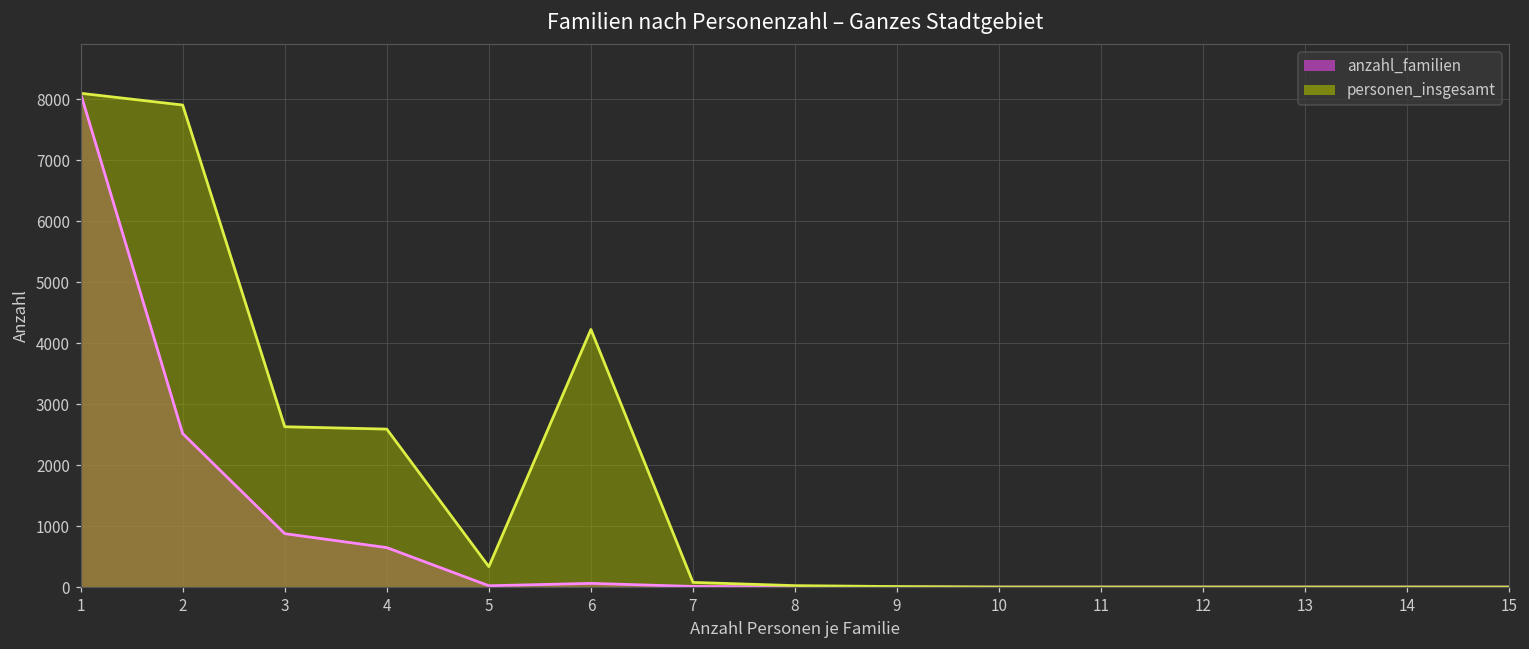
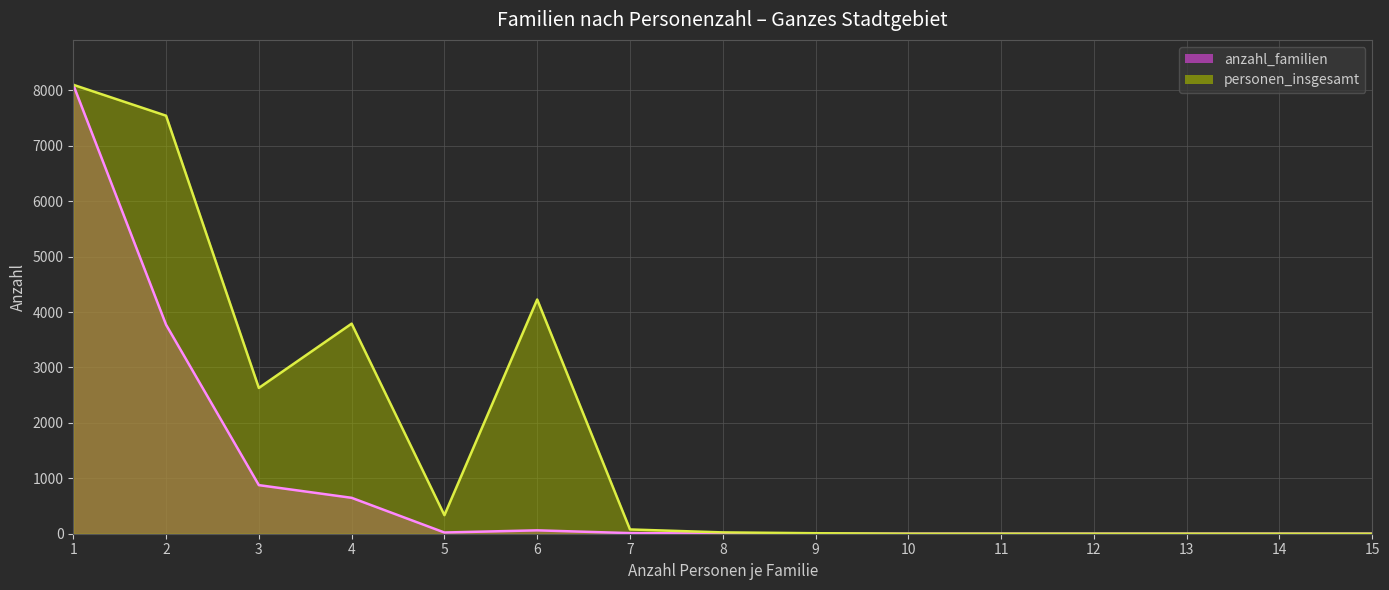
anzahl_familien, 2: 2500 -> 3800
personen_insgesamt, 2: 7900 -> 7500
personen_insgesamt, 4: 2600 -> 3800
